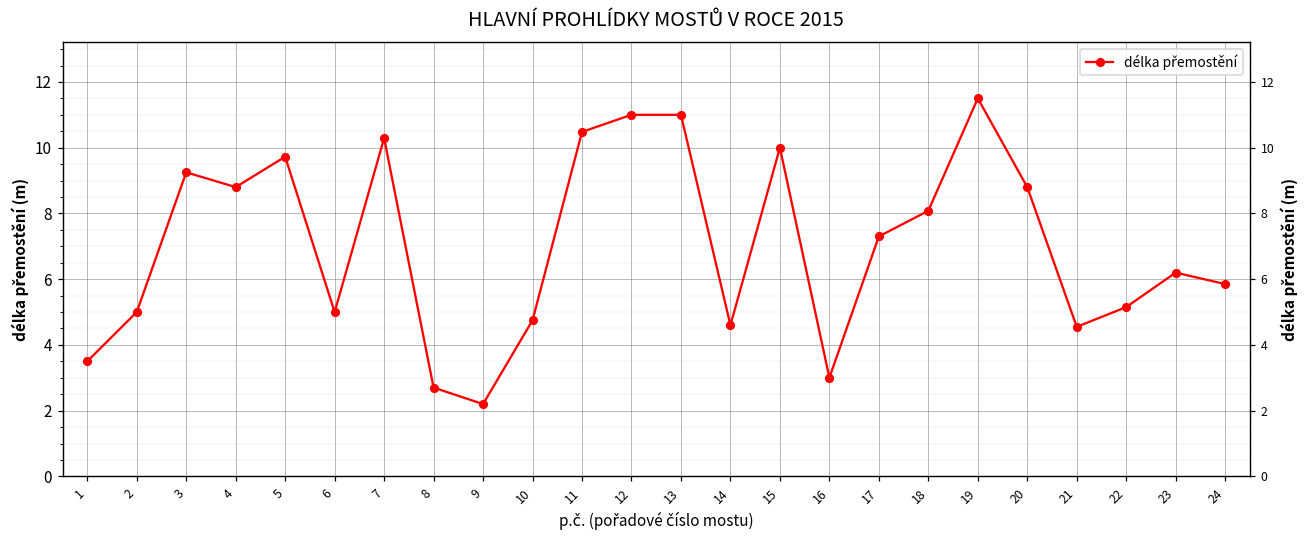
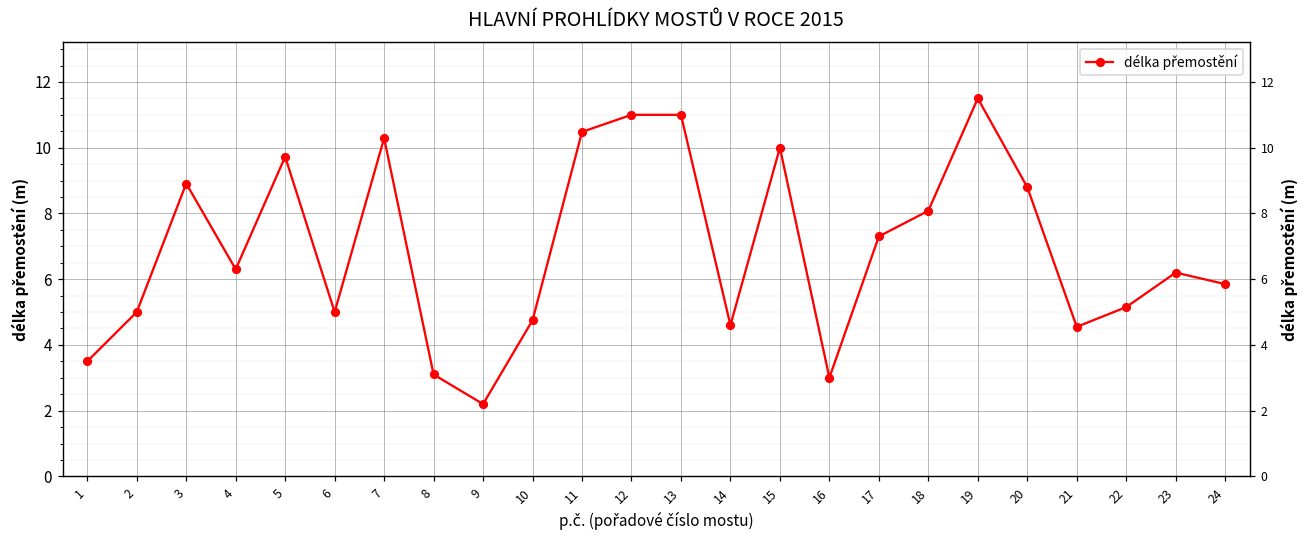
3: 9.3 -> 8.9
4: 8.8 -> 6.3
8: 2.7 -> 3.1
